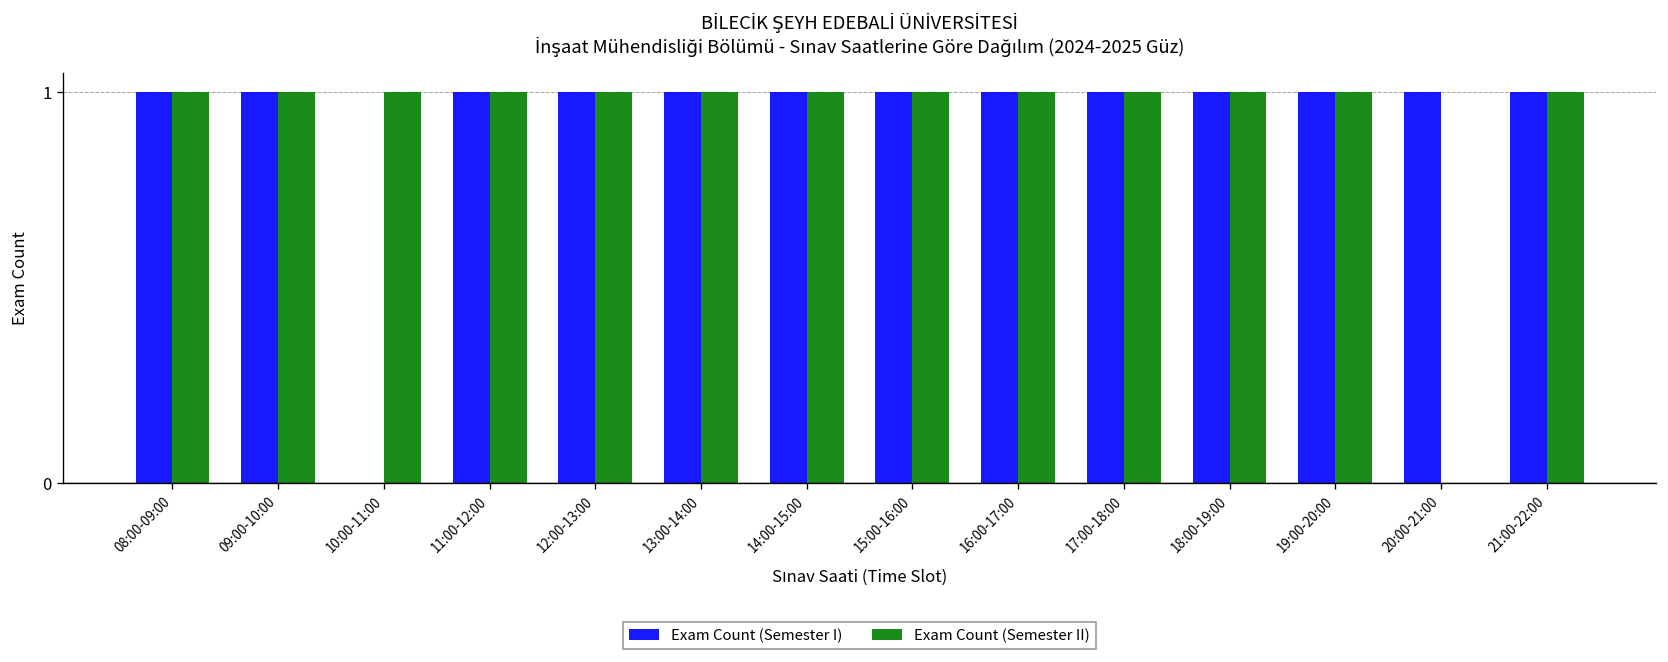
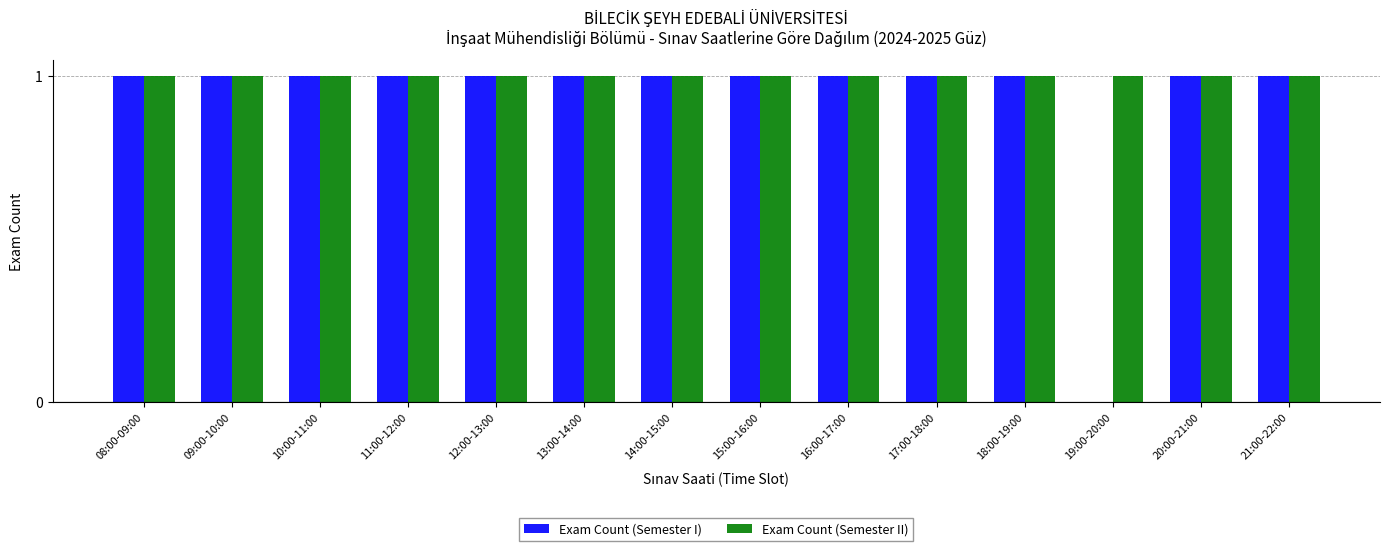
Exam Count (Semester I), 10:00-11:00: 0 -> 1
Exam Count (Semester I), 19:00-20:00: 1 -> 0
Exam Count (Semester II), 20:00-21:00: 0 -> 1
